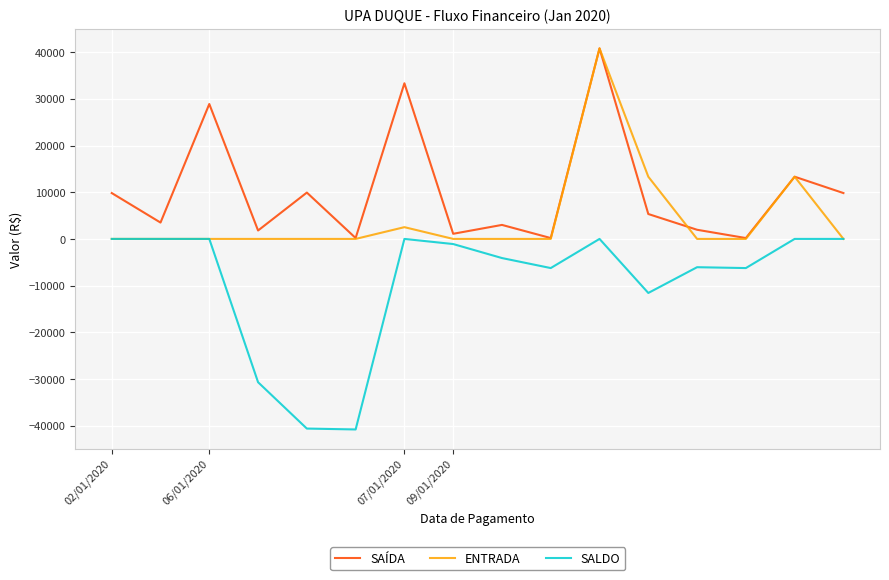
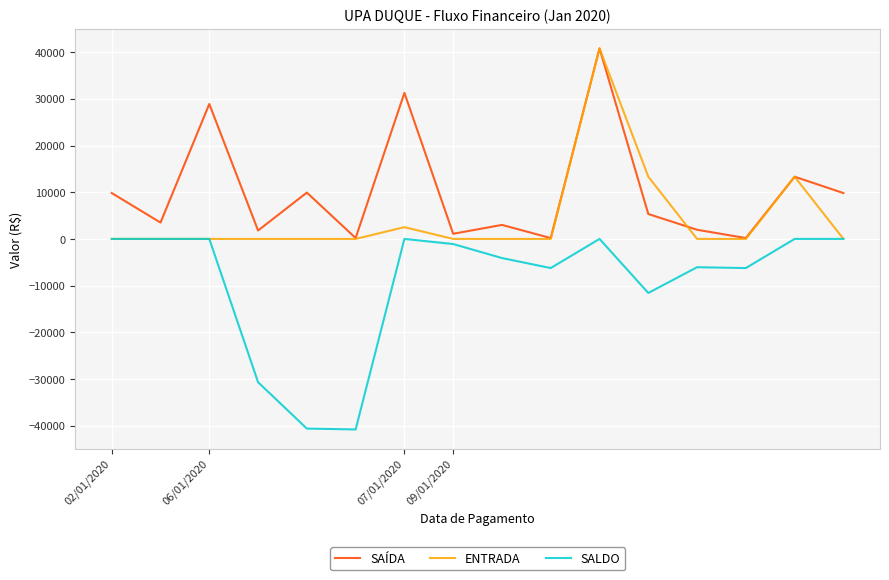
SAÍDA, 07/01/2020: 33000 -> 31000
